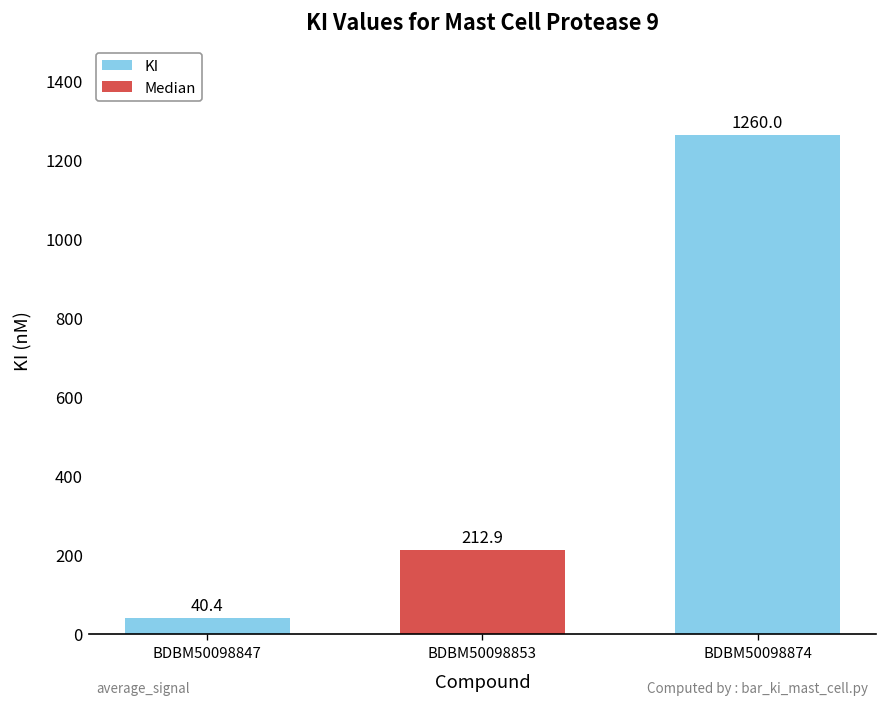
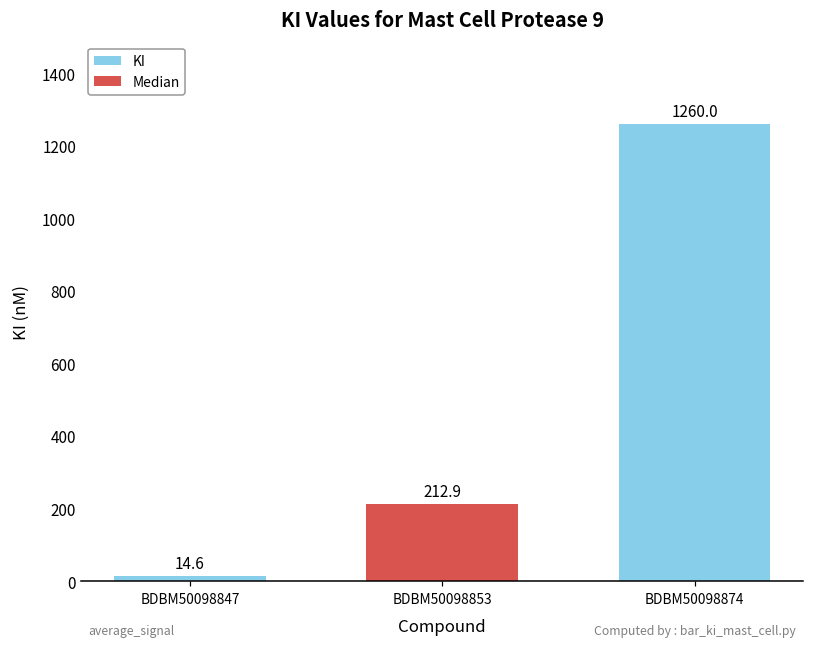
BDBM50098847: 40.4 -> 14.6
